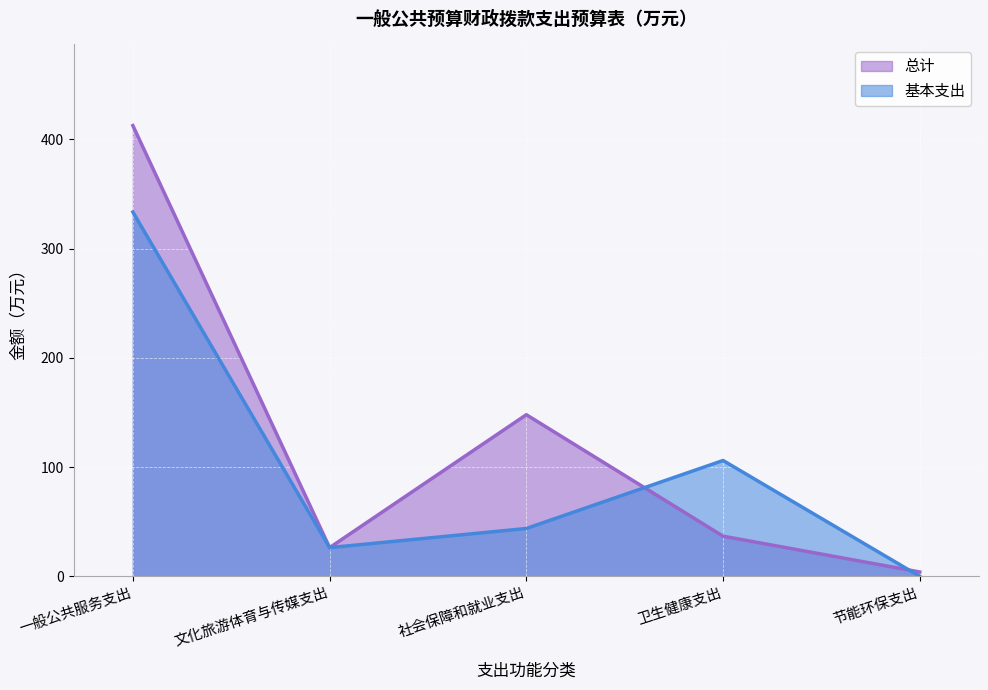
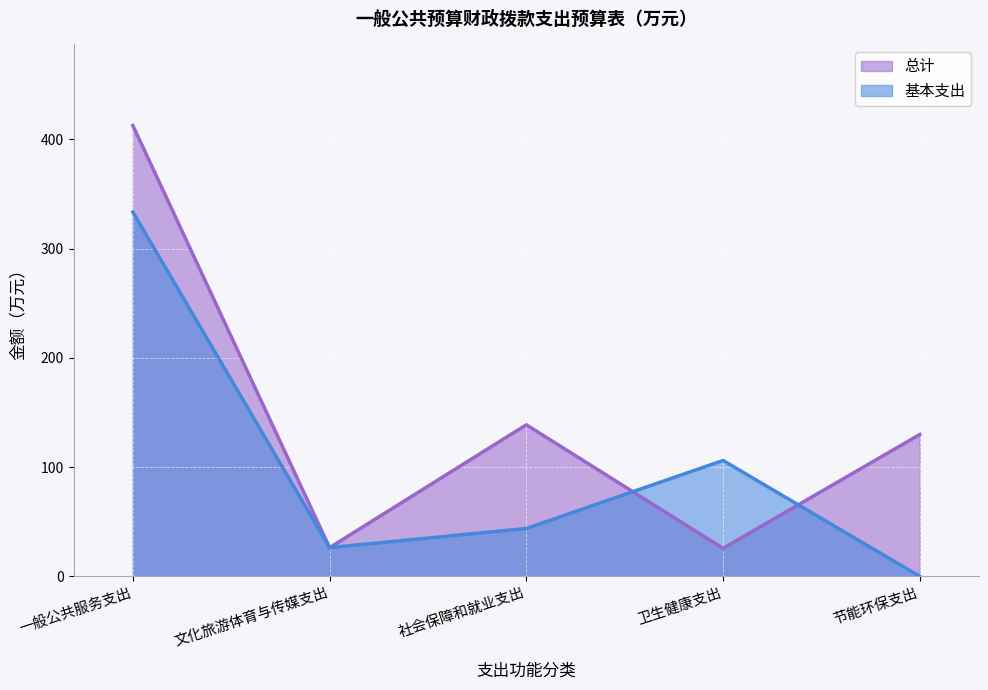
总计, 社会保障和就业支出: 148 -> 139
总计, 卫生健康支出: 37 -> 26
总计, 节能环保支出: 4 -> 130
